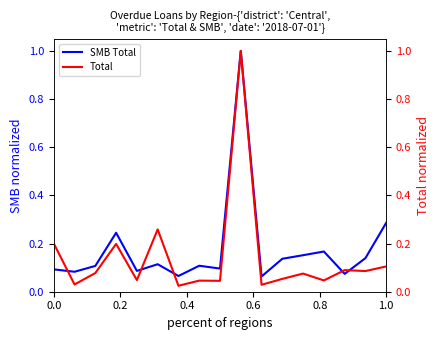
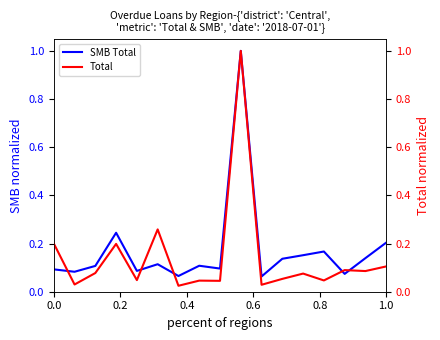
SMB Total, 1.0: 0.29 -> 0.20
